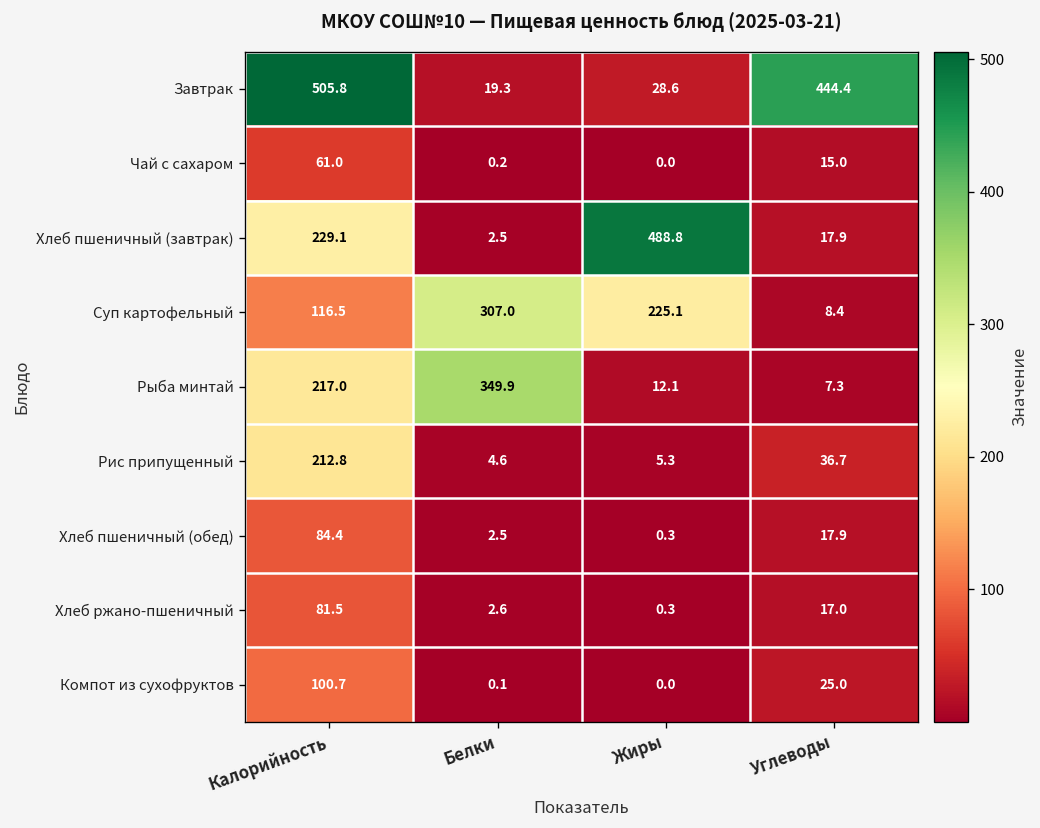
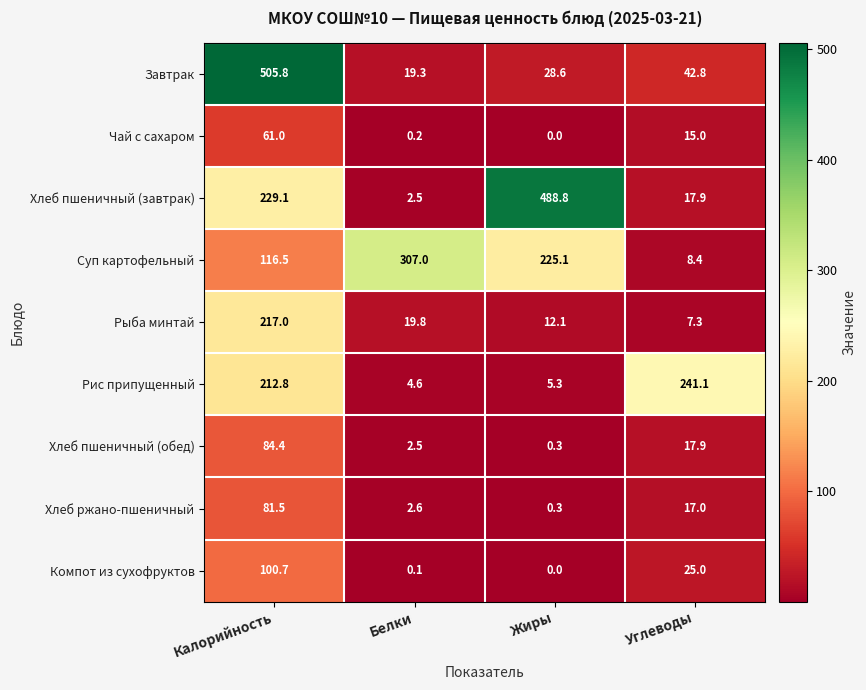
Завтрак, Углеводы: 444.4 -> 42.8
Рыба минтай, Белки: 349.9 -> 19.8
Рис припущенный, Углеводы: 36.7 -> 241.1
